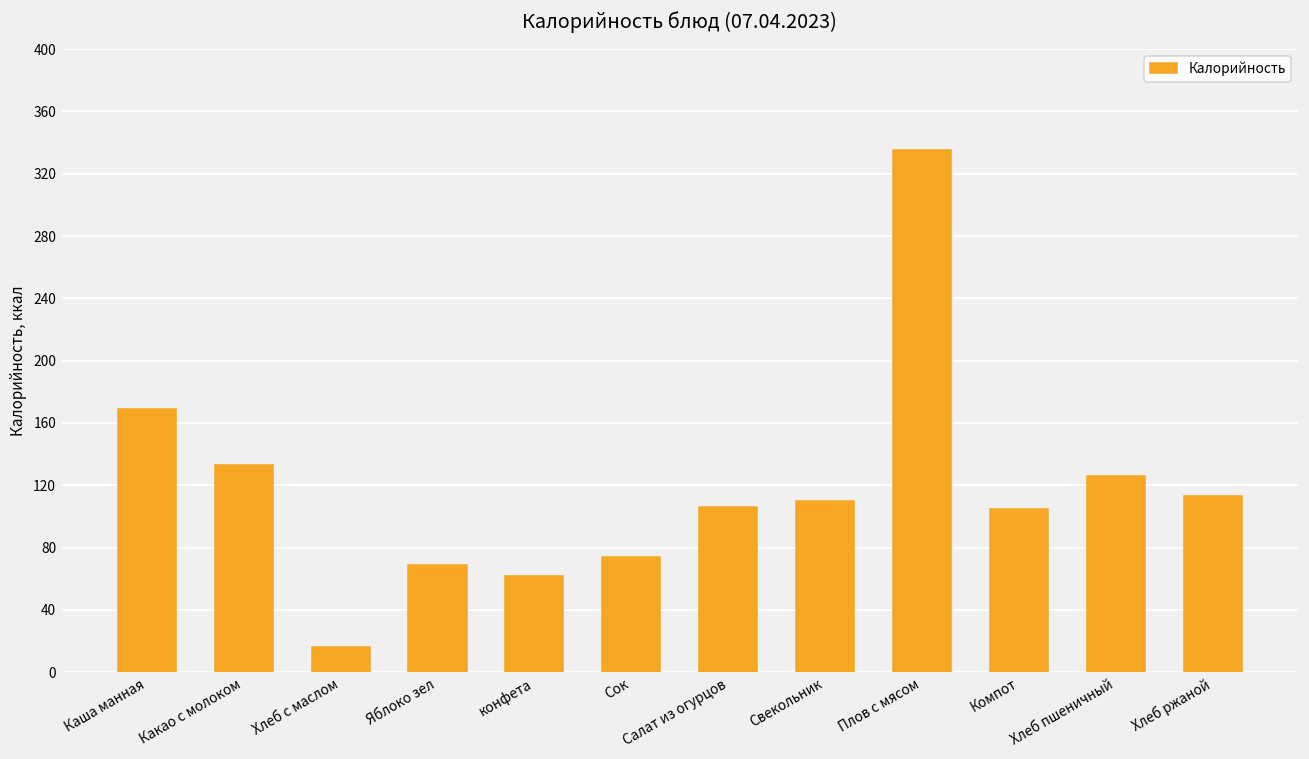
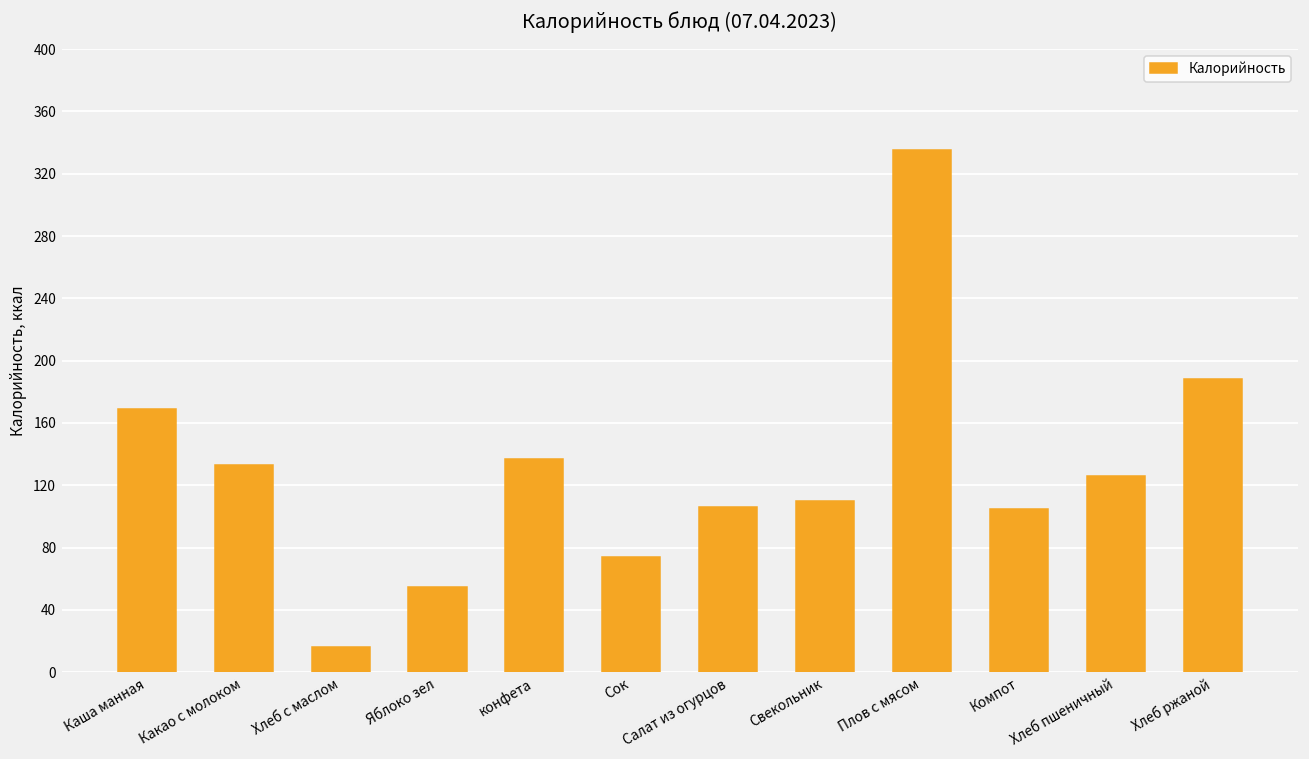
Яблоко зел: 69 -> 55
конфета: 62 -> 137
Хлеб ржаной: 113 -> 188
